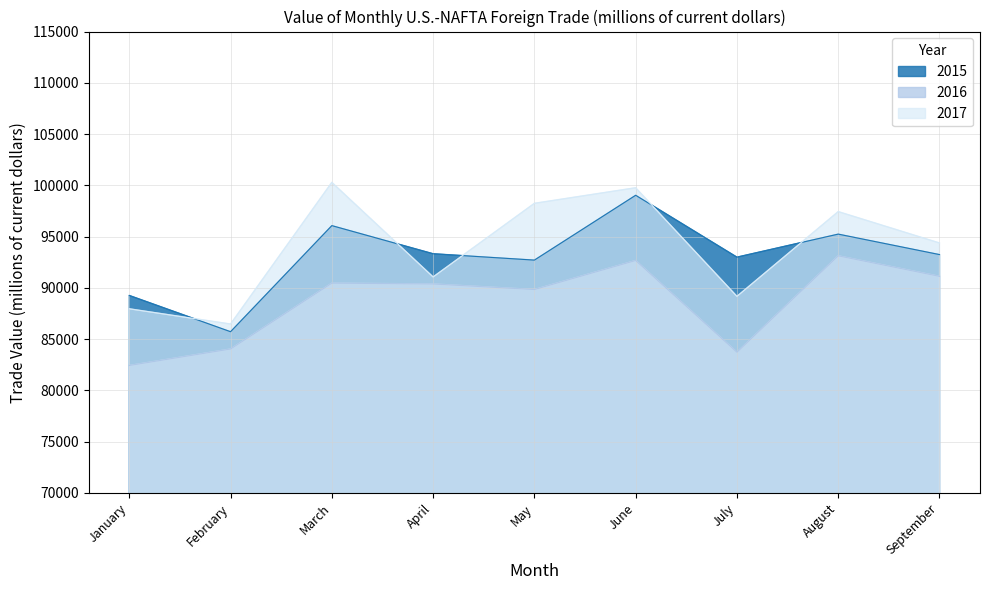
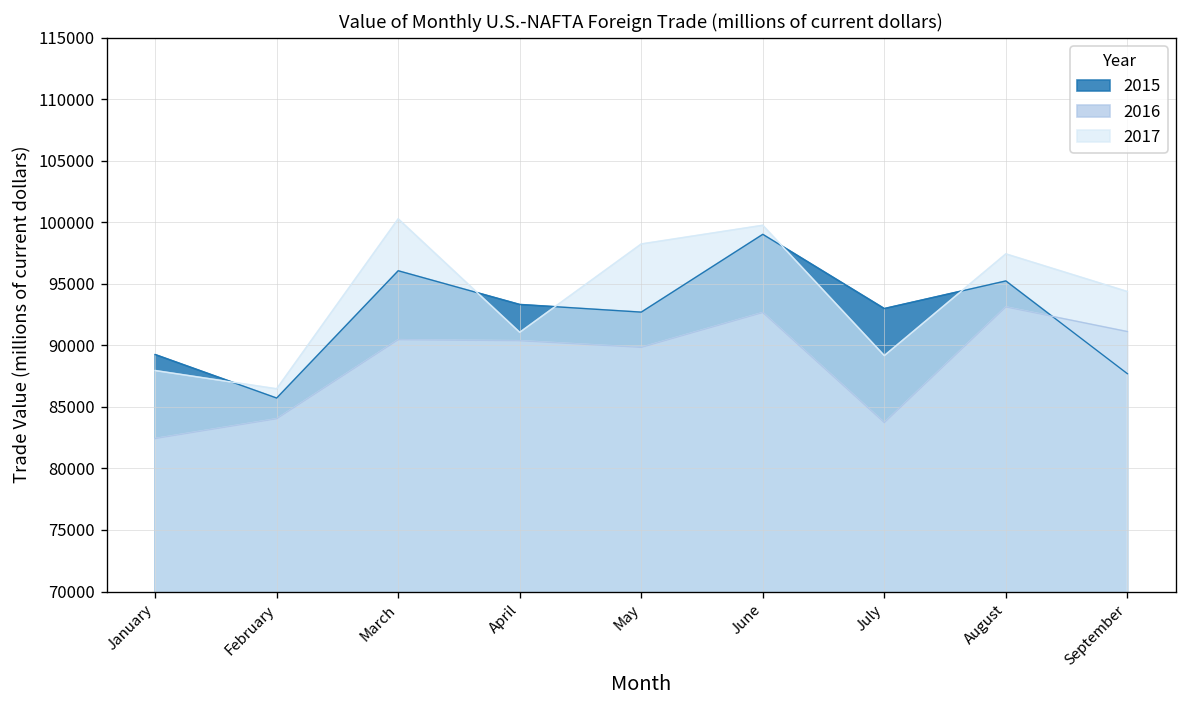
2015, September: 93200 -> 87700
